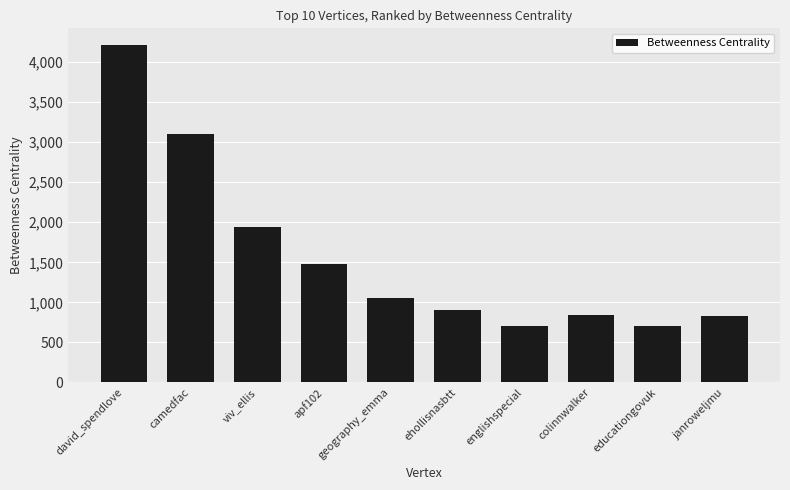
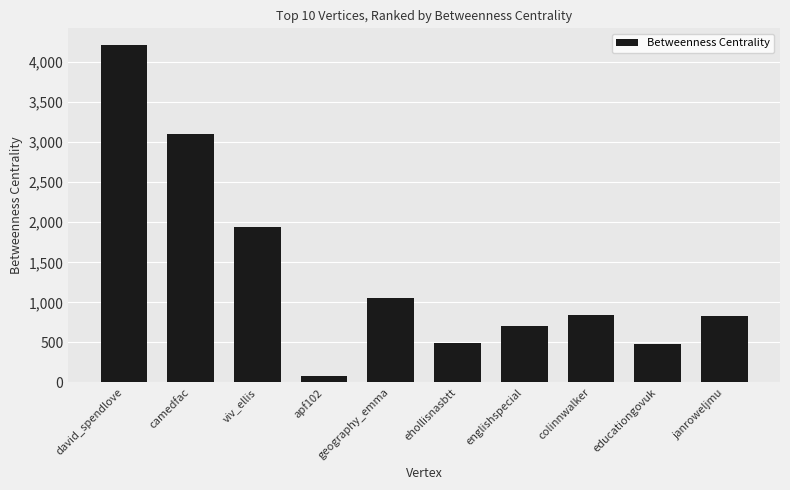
apf102: 1,500 -> 100
ehollisnasbtt: 900 -> 500
educationgovuk: 700 -> 500
